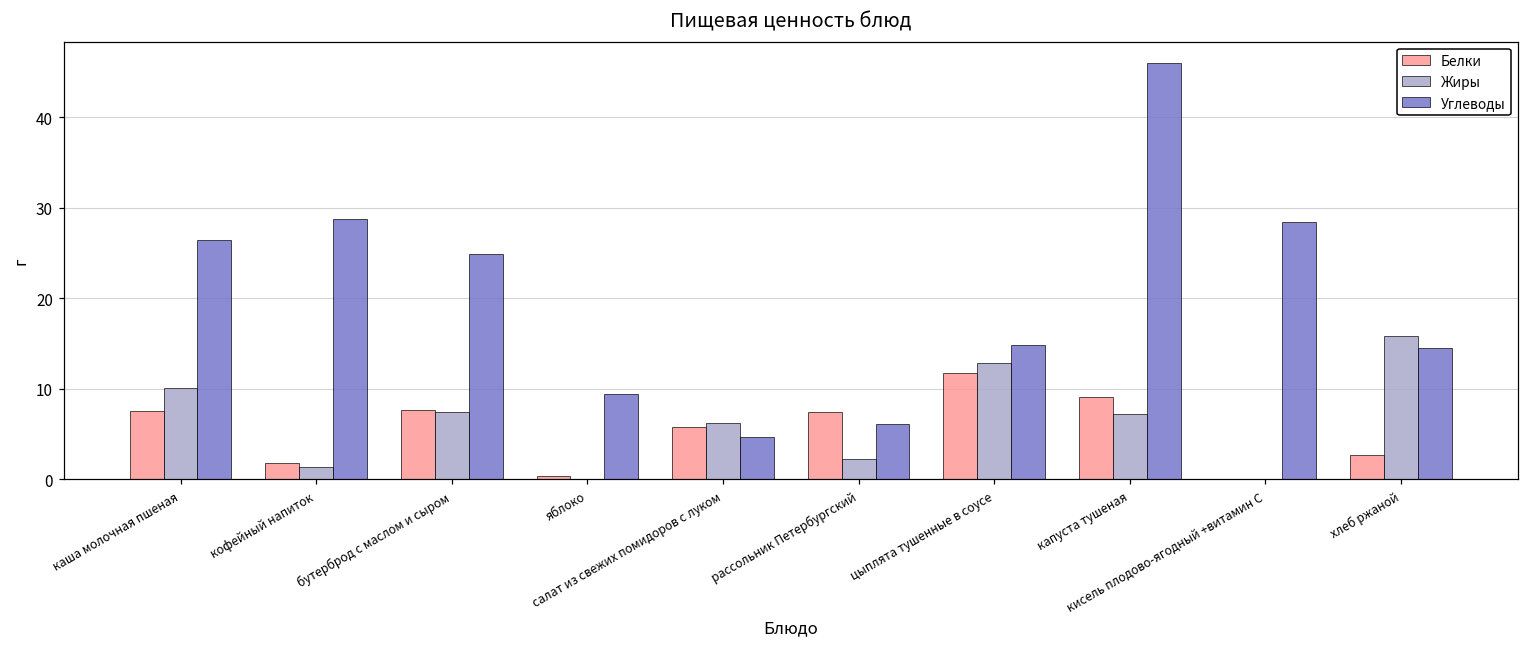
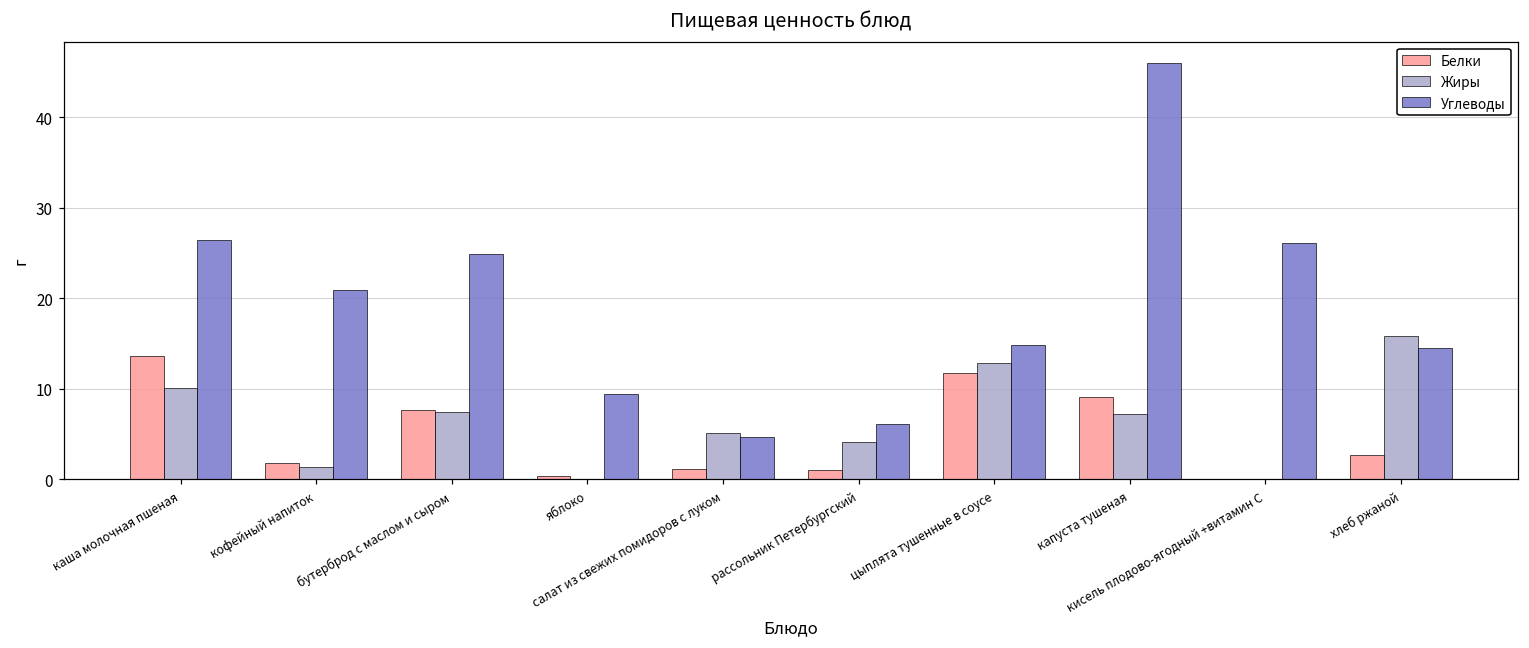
Белки, каша молочная пшеная: 8 -> 14
Углеводы, кофейный напиток: 29 -> 21
Белки, салат из свежих помидоров с луком: 6 -> 1
Жиры, салат из свежих помидоров с луком: 6 -> 5
Белки, рассольник Петербургский: 7 -> 1
Жиры, рассольник Петербургский: 2 -> 4
Углеводы, кисель плодово-ягодный +витамин С: 28 -> 26
